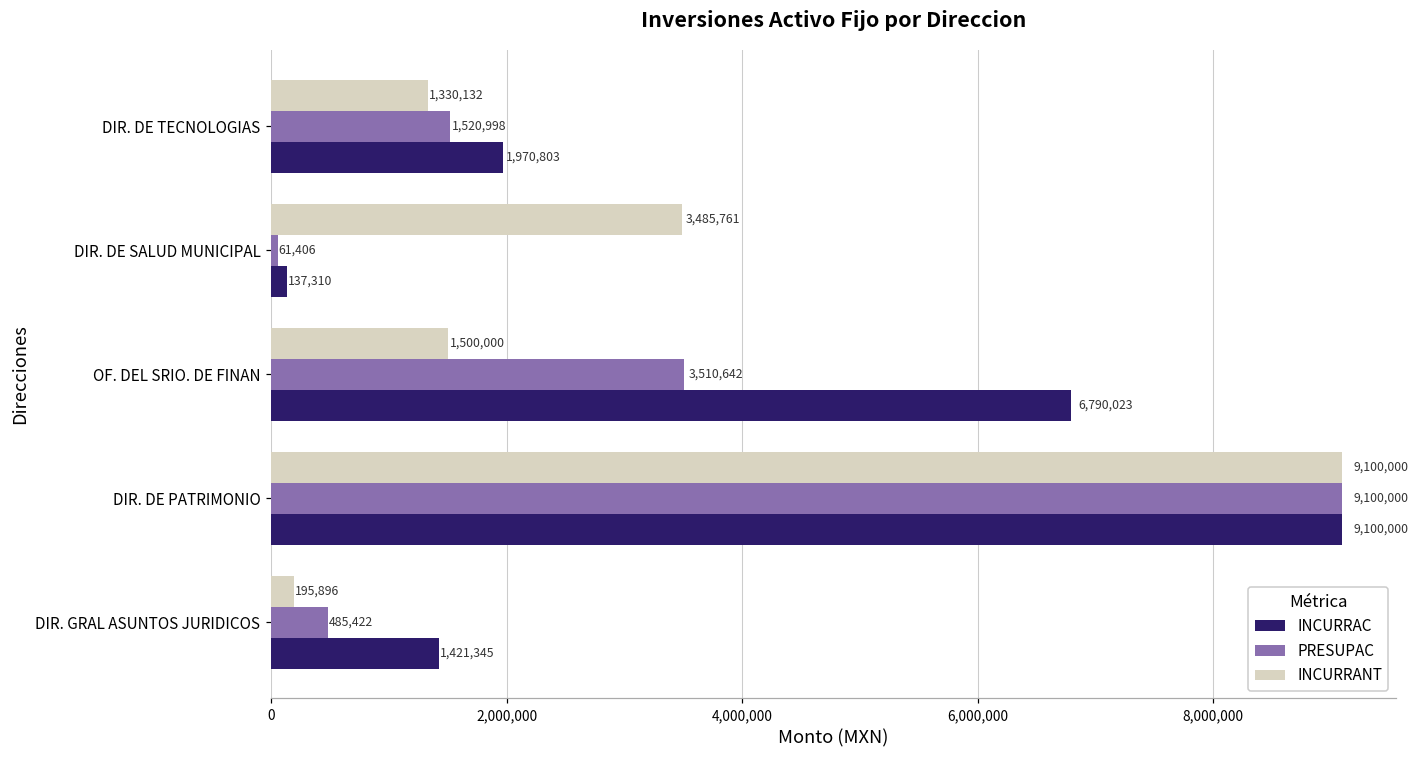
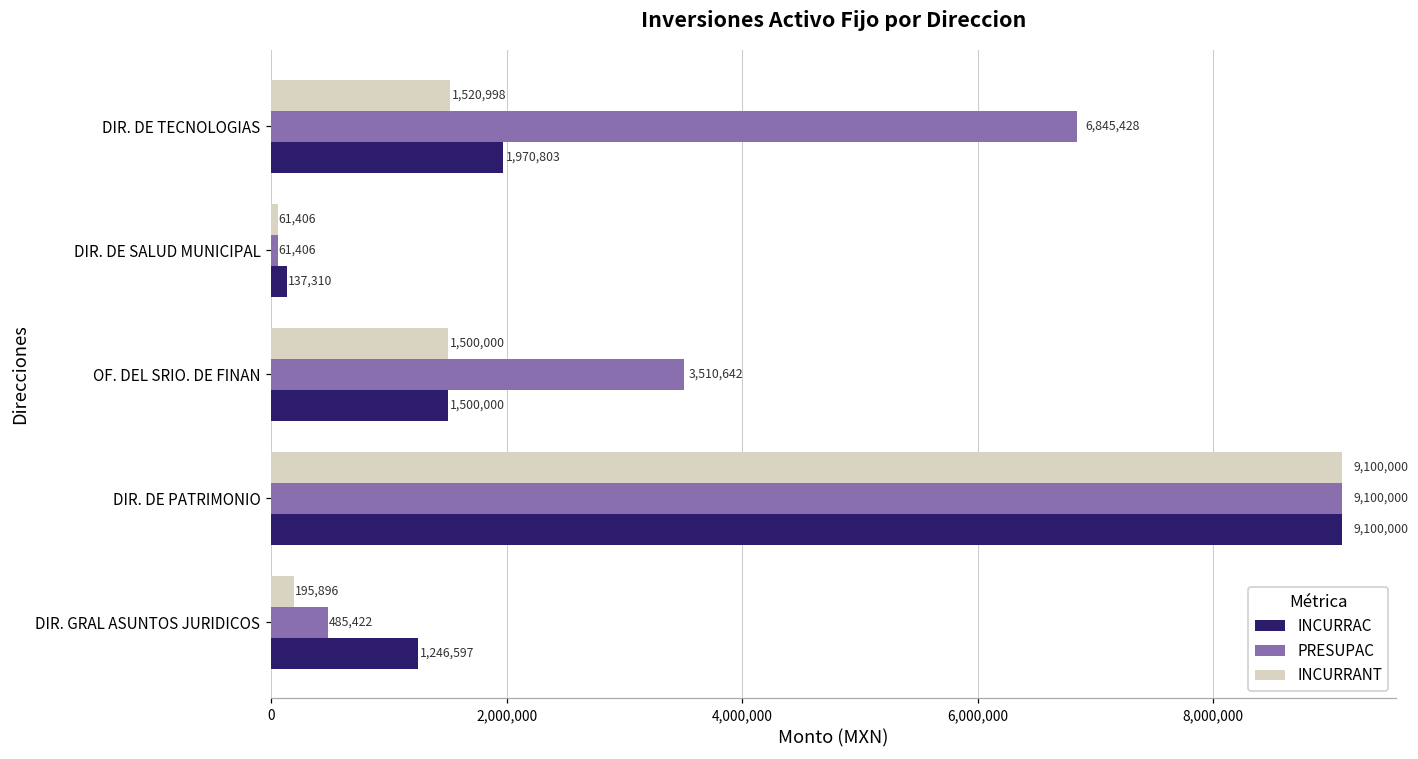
INCURRANT, DIR. DE TECNOLOGIAS: 1,330,132 -> 1,520,998
PRESUPAC, DIR. DE TECNOLOGIAS: 1,520,998 -> 6,845,428
INCURRANT, DIR. DE SALUD MUNICIPAL: 3,485,761 -> 61,406
INCURRAC, OF. DEL SRIO. DE FINAN: 6,790,023 -> 1,500,000
INCURRAC, DIR. GRAL ASUNTOS JURIDICOS: 1,421,345 -> 1,246,597
